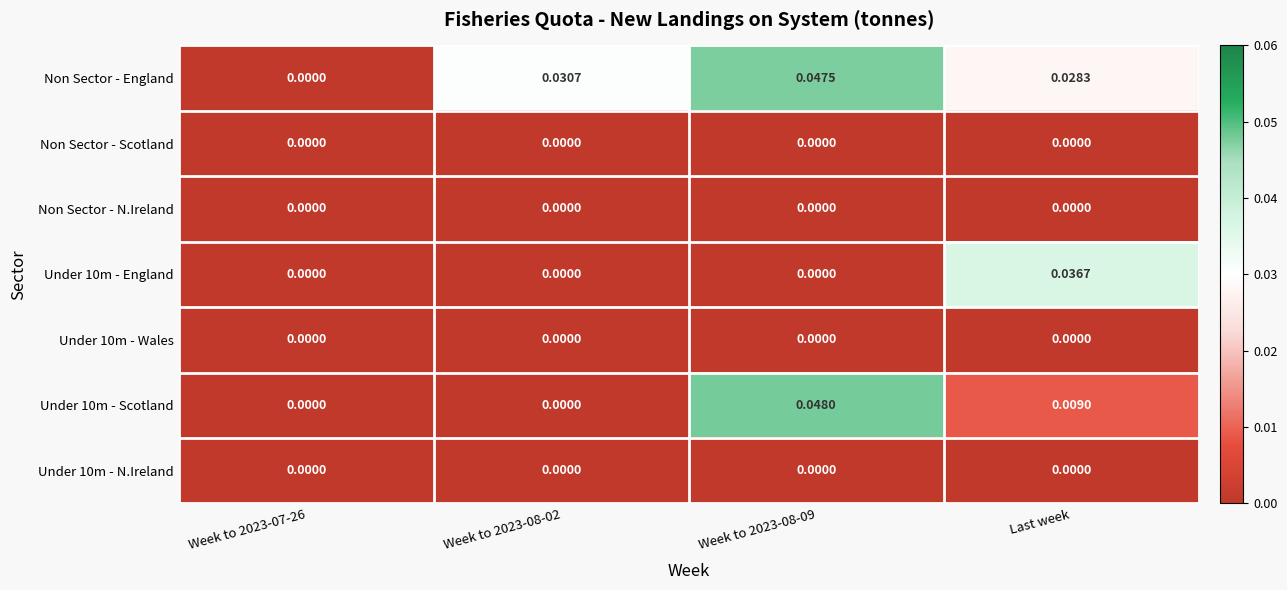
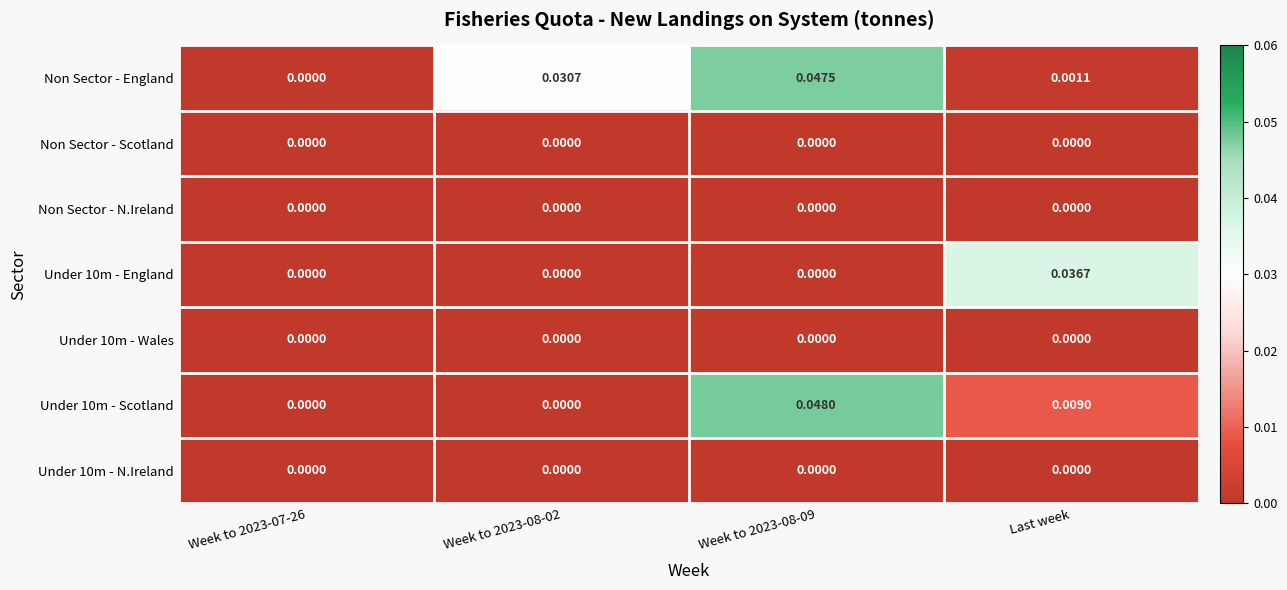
Non Sector - England, Last week: 0.0283 -> 0.0011
